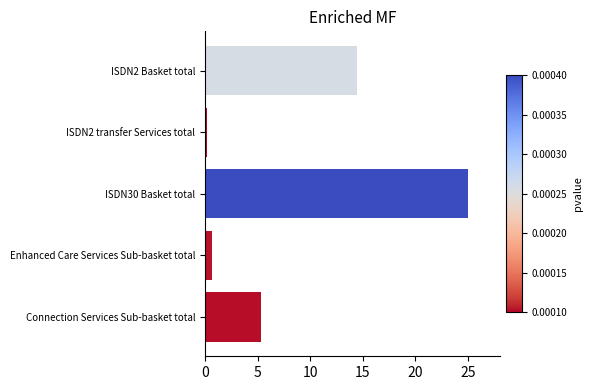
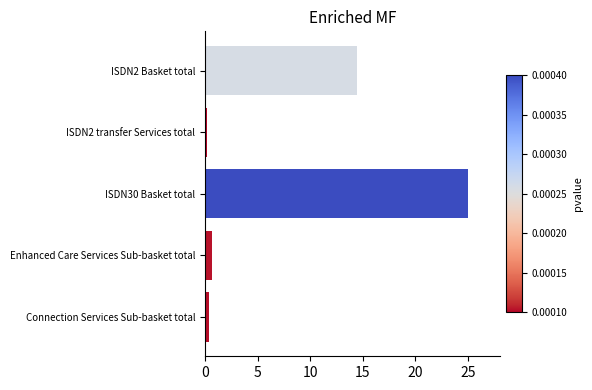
Connection Services Sub-basket total: 5.3 -> 0.3
